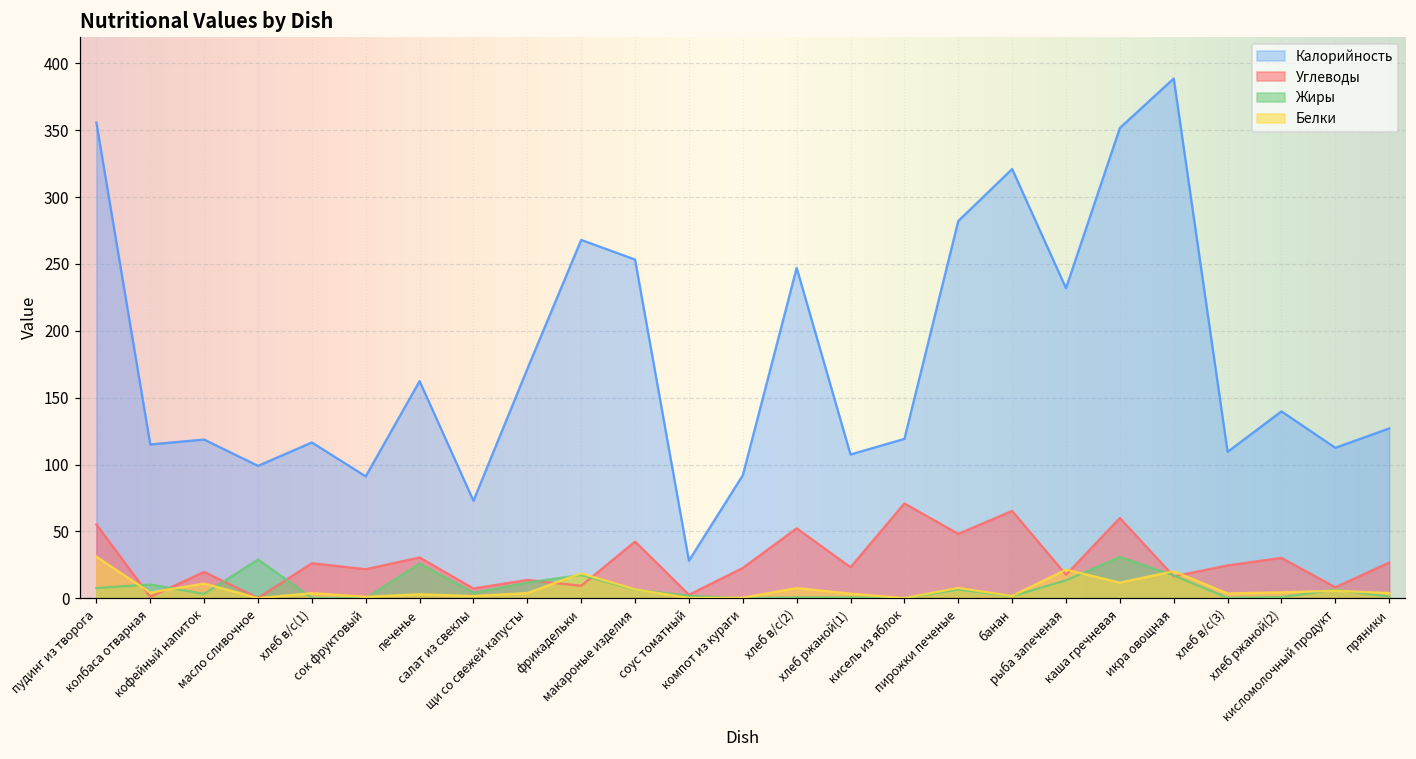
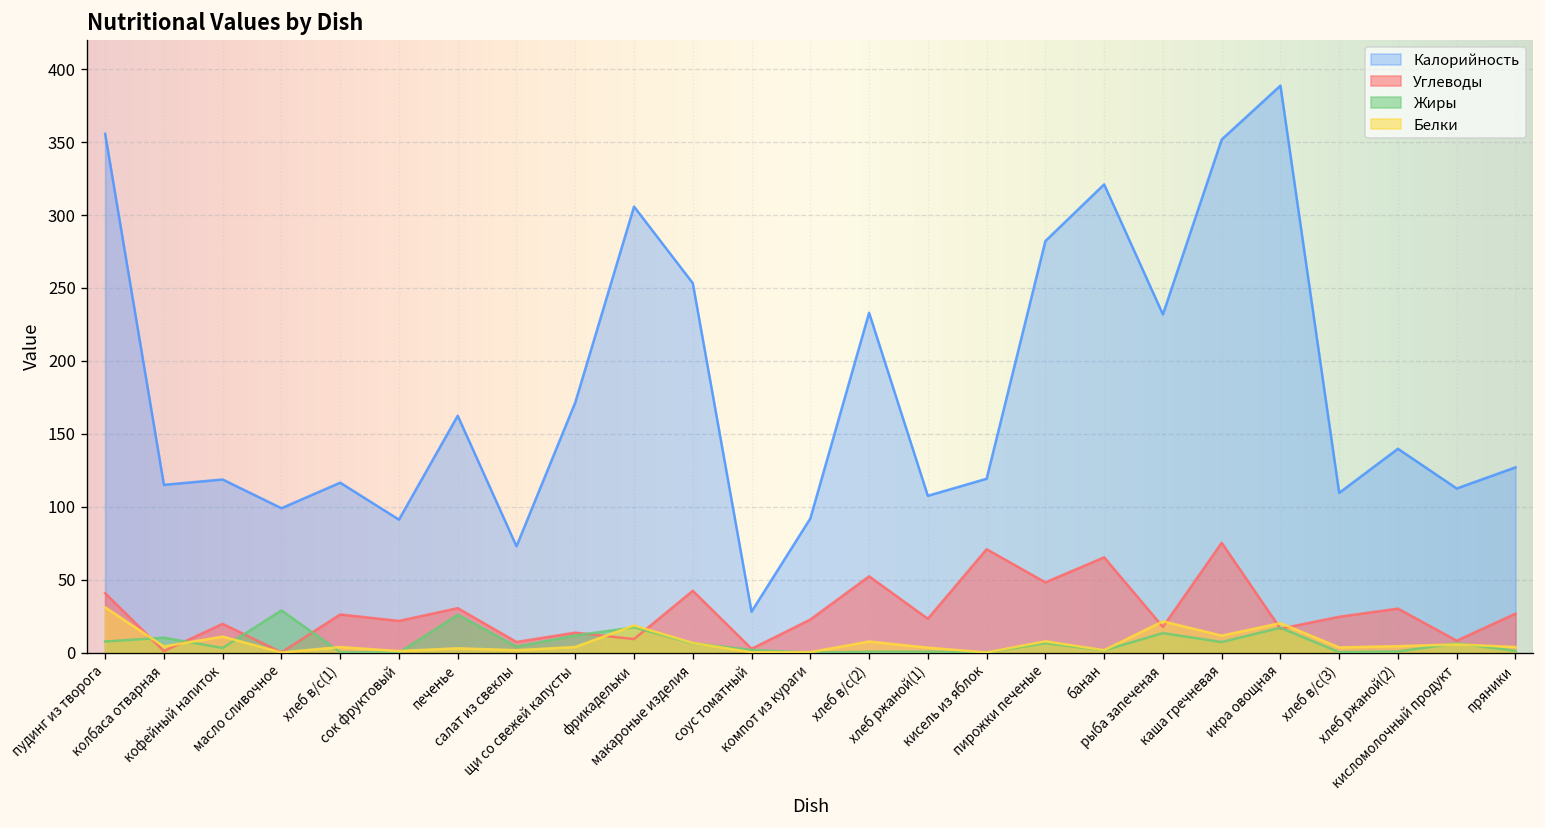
Углеводы, пудинг из творога: 55 -> 41
Калорийность, фрикадельки: 268 -> 306
Калорийность, хлеб в/с(2): 247 -> 233
Углеводы, каша гречневая: 60 -> 75
Жиры, каша гречневая: 31 -> 7
